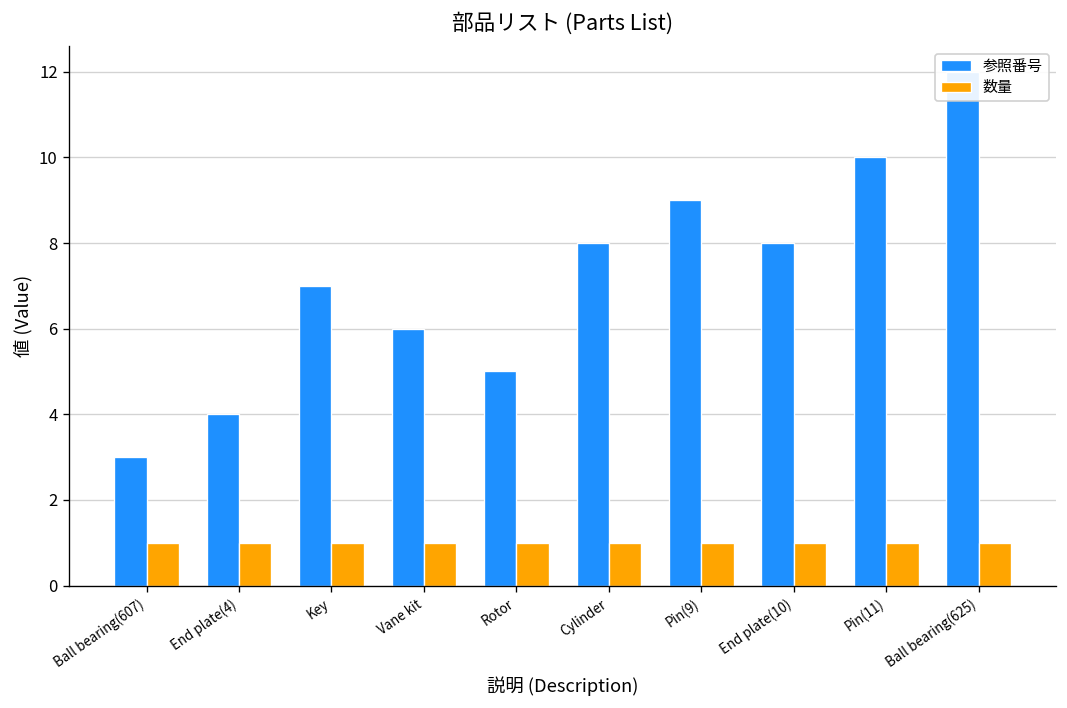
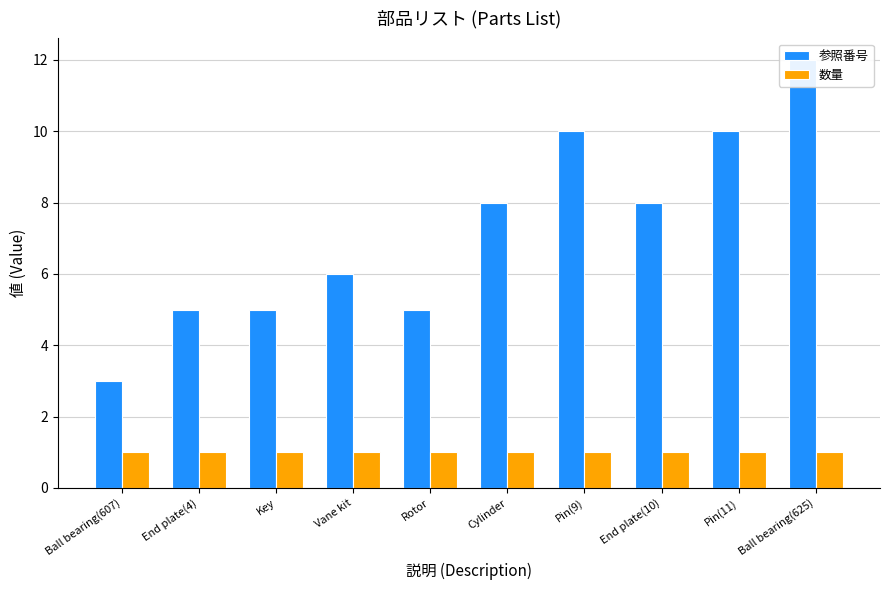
参照番号, End plate(4): 4 -> 5
参照番号, Key: 7 -> 5
参照番号, Pin(9): 9 -> 10
